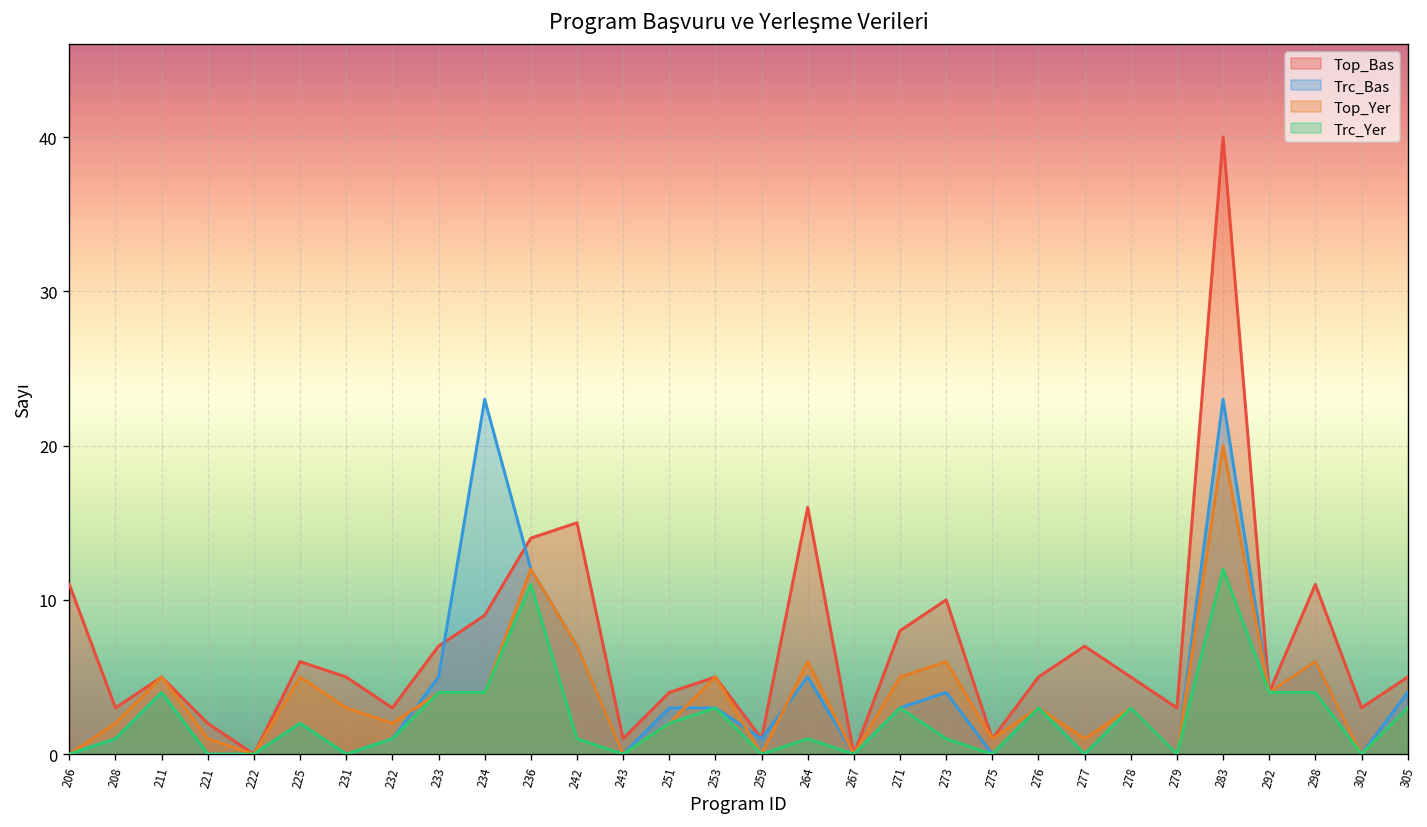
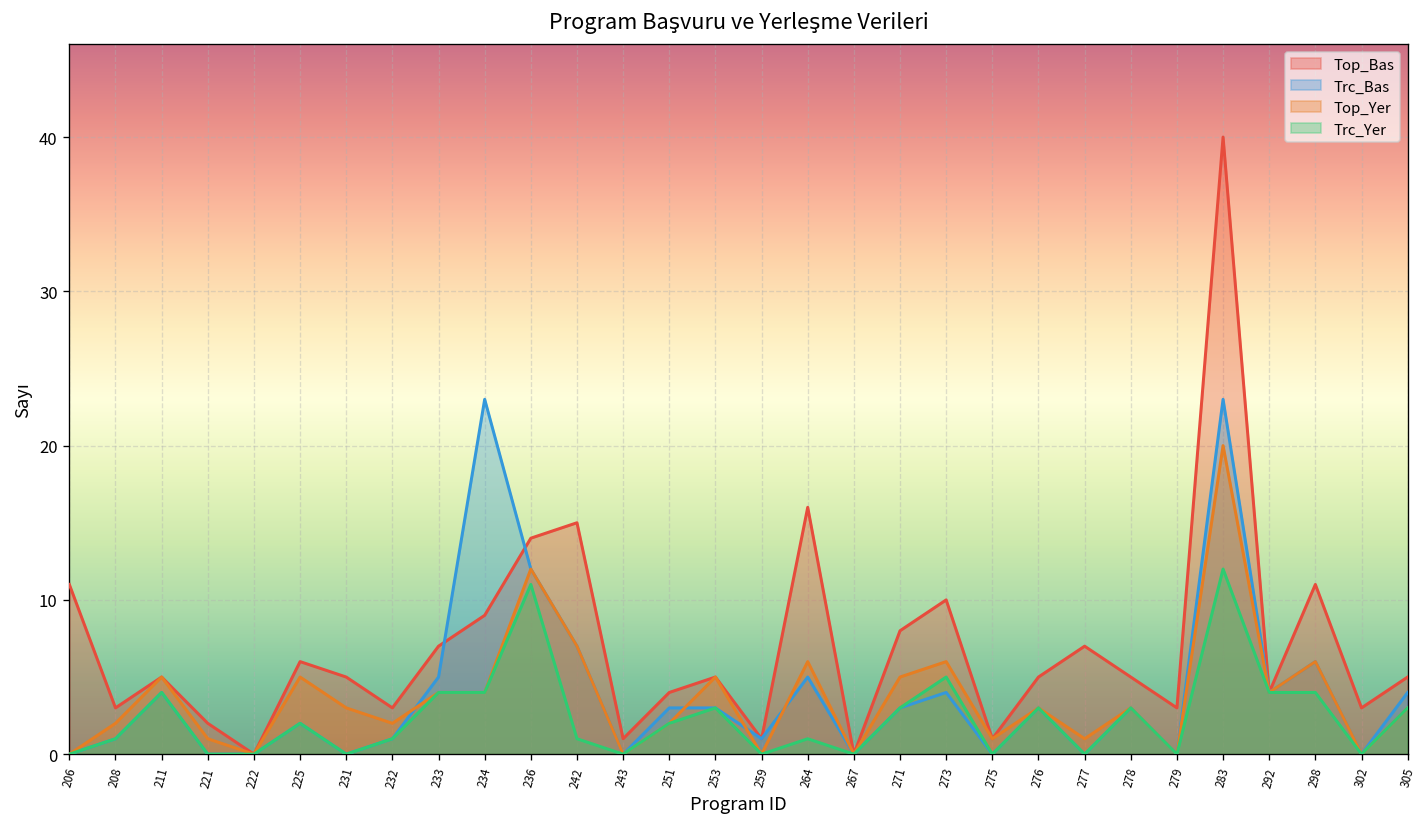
Trc_Yer, 273: 1 -> 5
